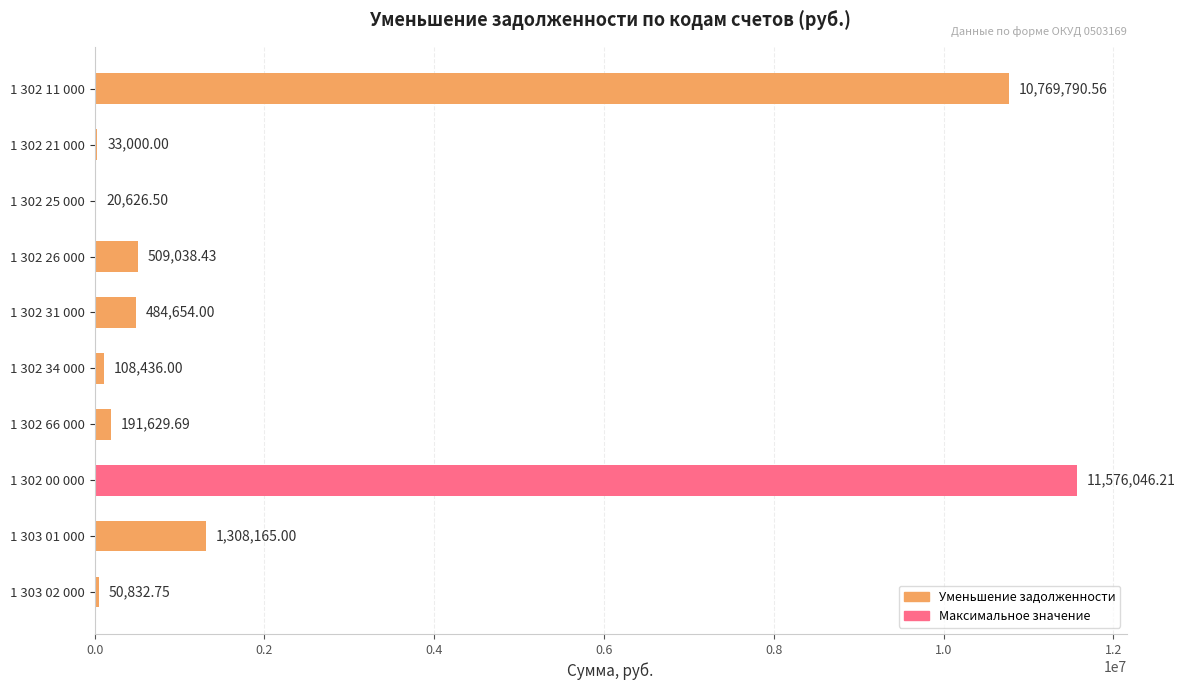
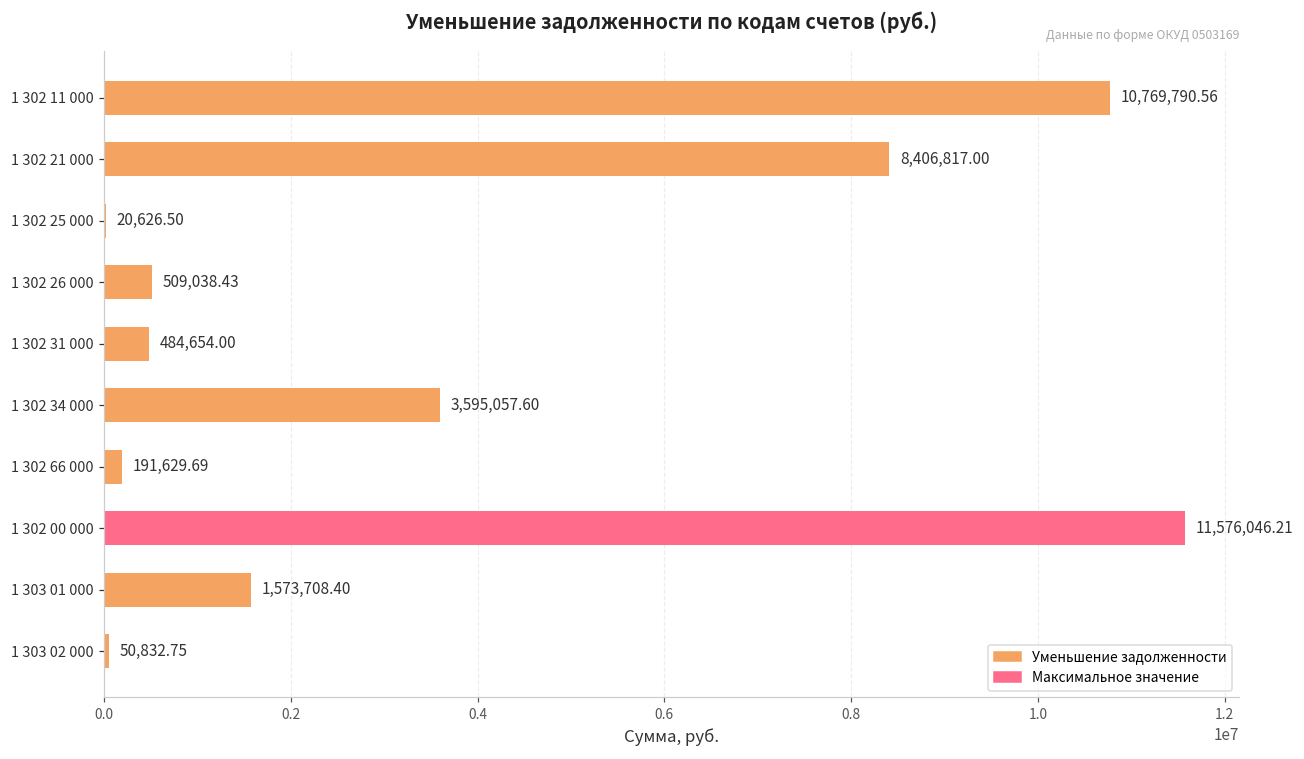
1 302 21 000: 33,000.00 -> 8,406,817.00
1 302 34 000: 108,436.00 -> 3,595,057.60
1 303 01 000: 1,308,165.00 -> 1,573,708.40
